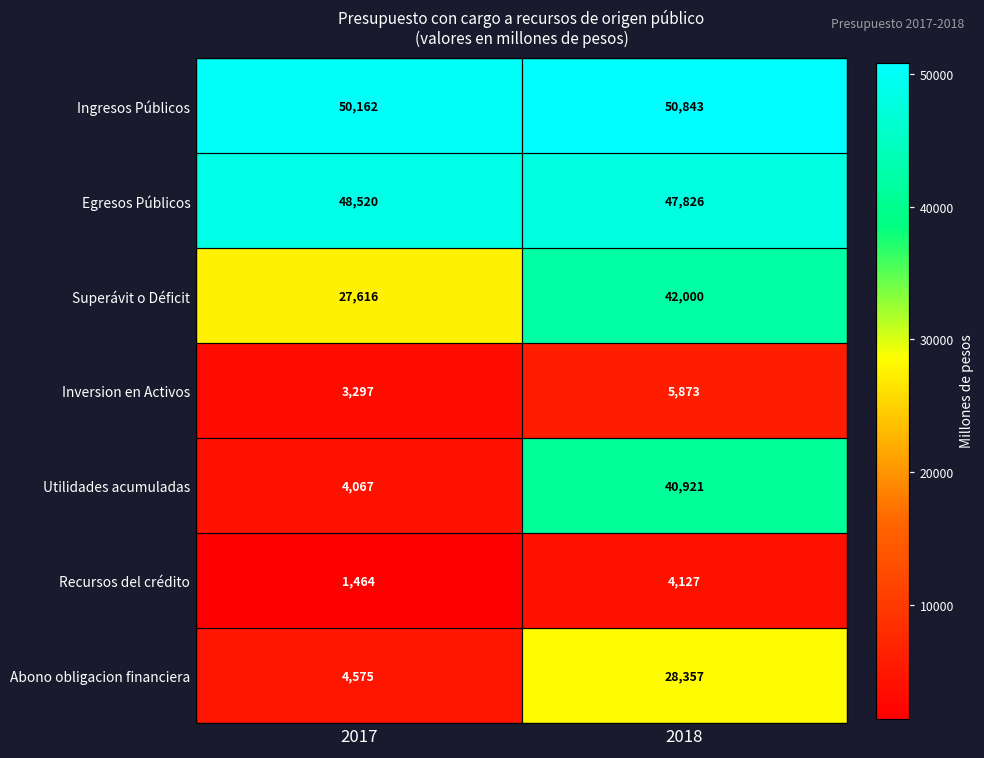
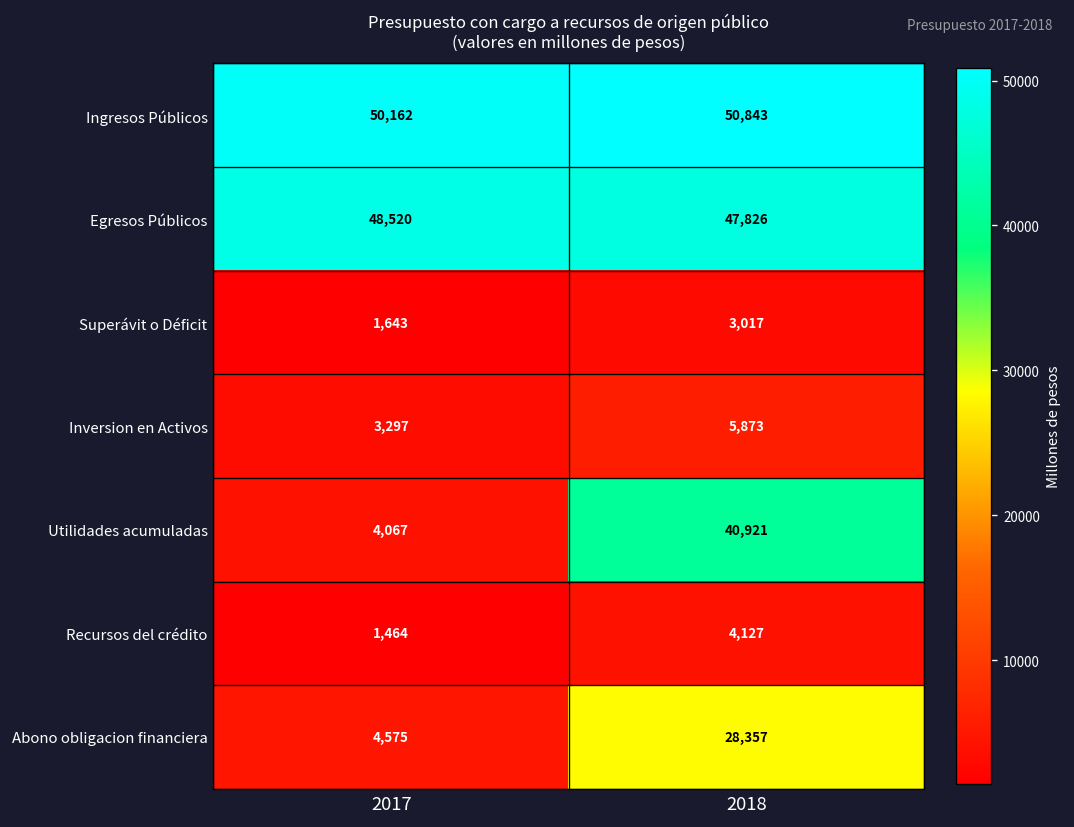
Superávit o Déficit, 2017: 27,616 -> 1,643
Superávit o Déficit, 2018: 42,000 -> 3,017
